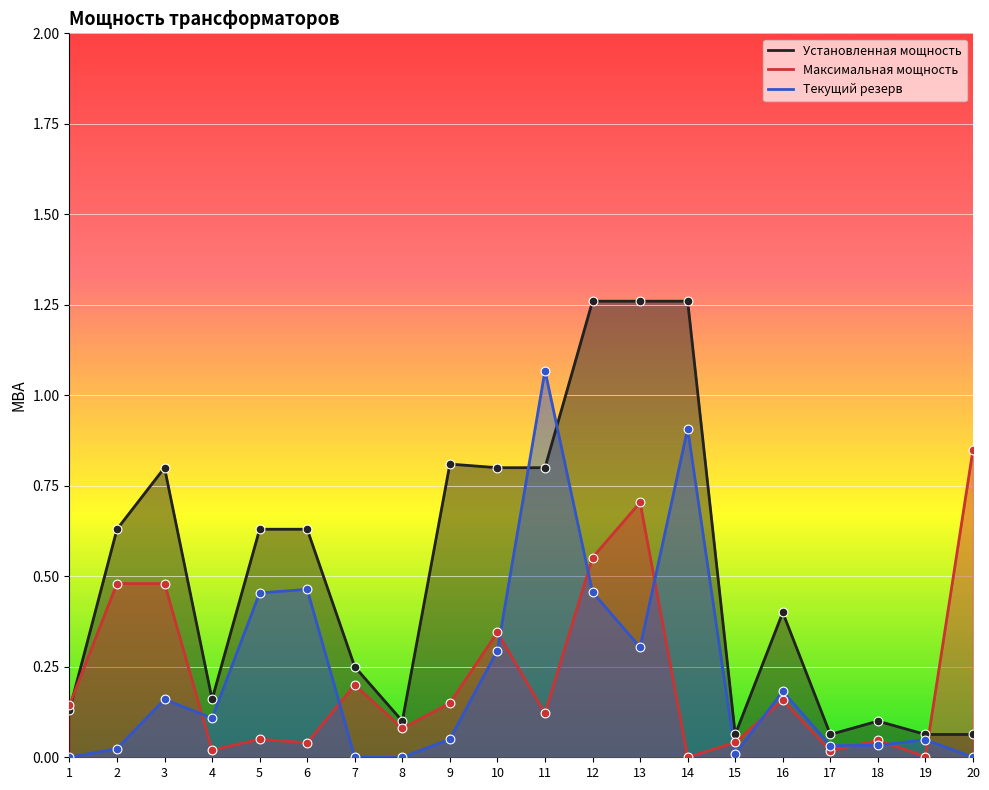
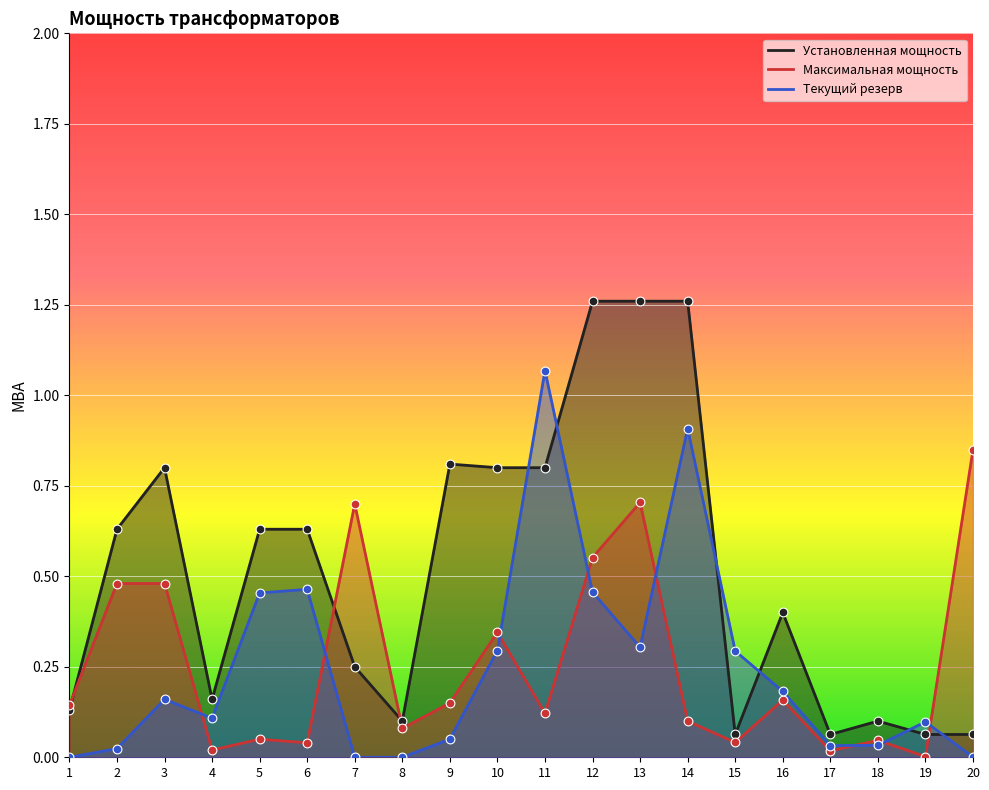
Максимальная мощность, 7: 0.2 -> 0.7
Максимальная мощность, 14: 0.0 -> 0.1
Текущий резерв, 15: 0.01 -> 0.29
Текущий резерв, 19: 0.05 -> 0.10
